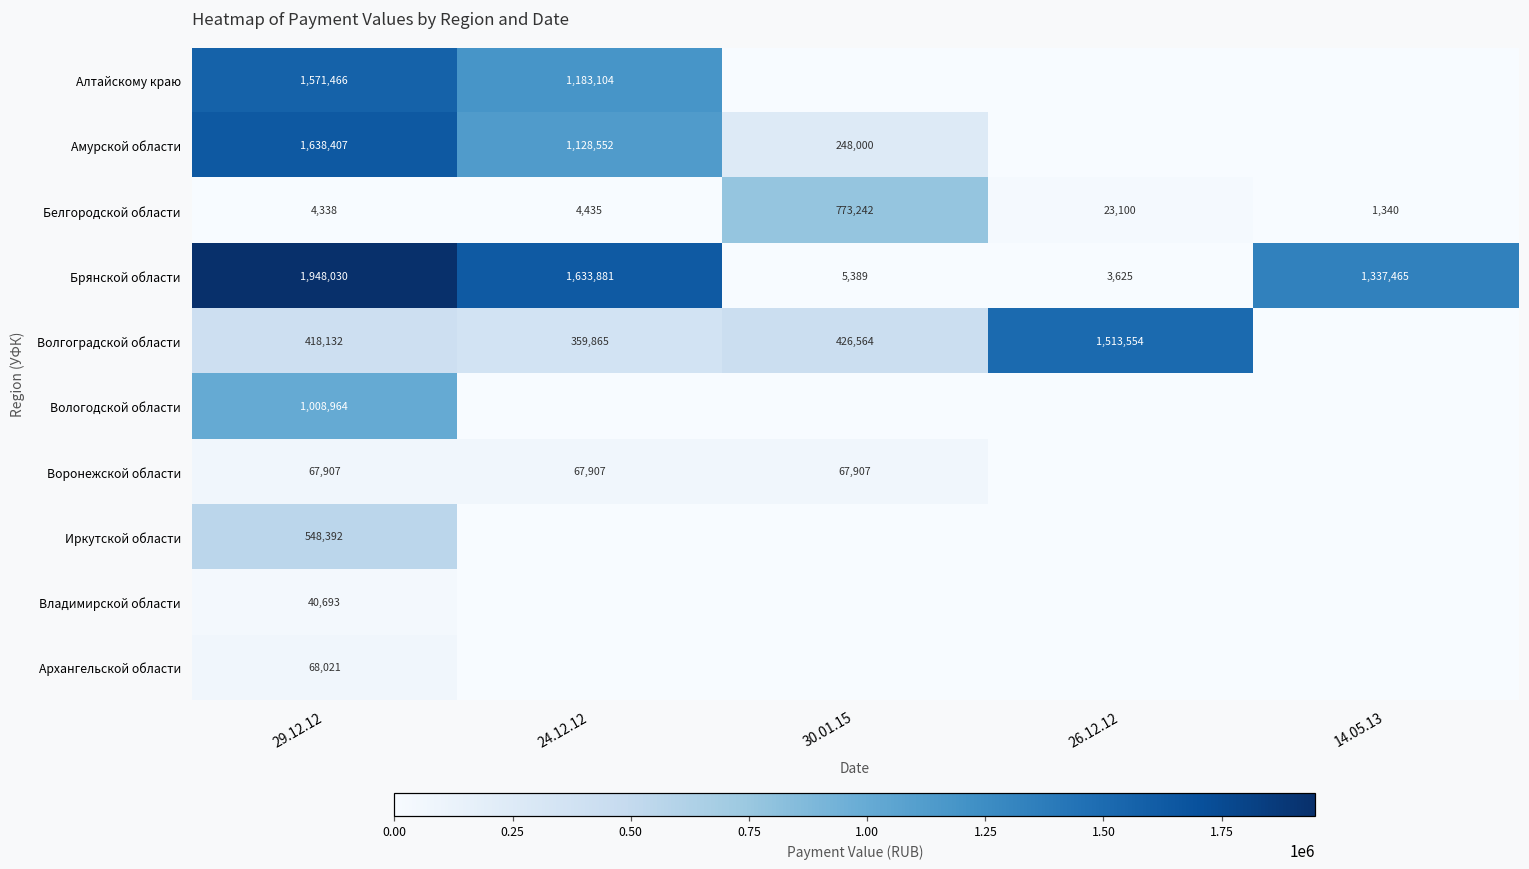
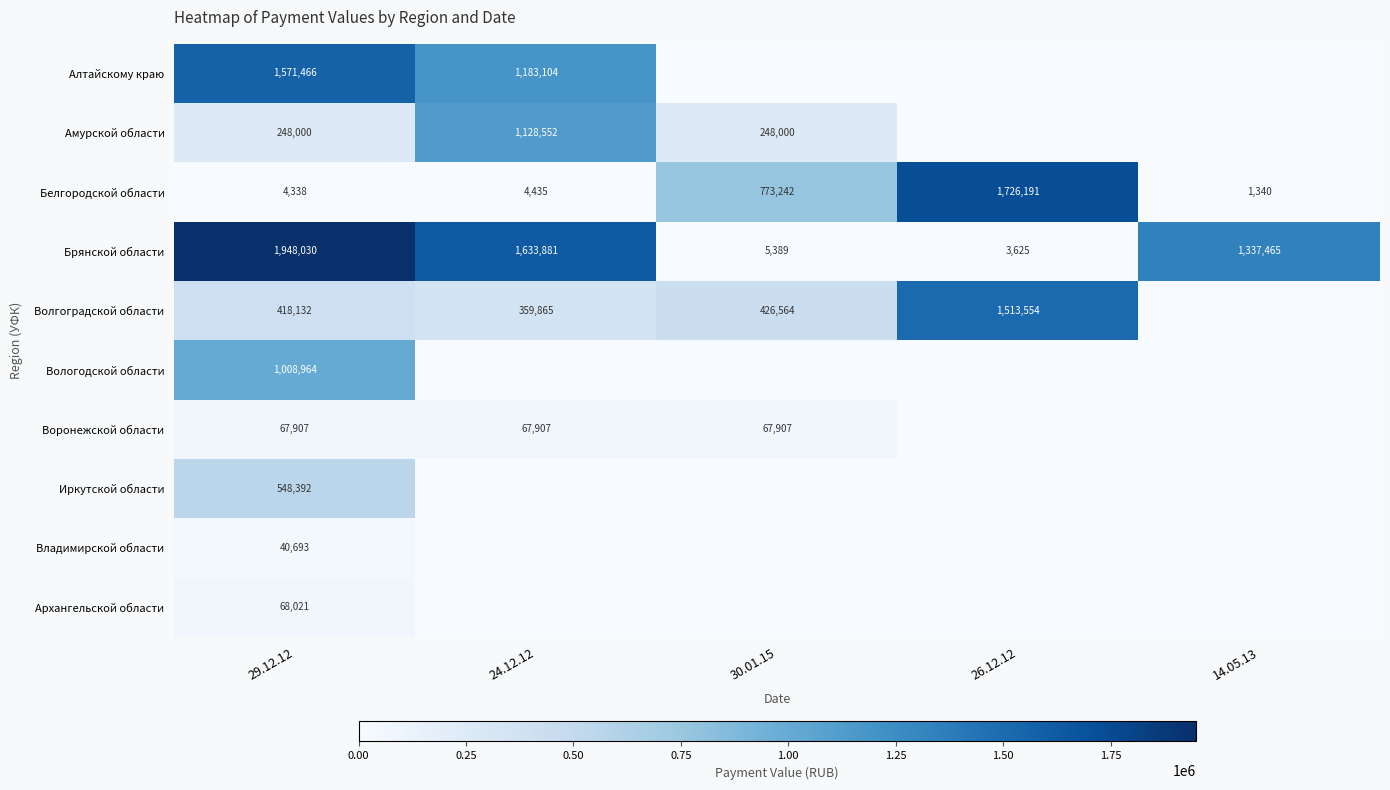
Амурской области, 29.12.12: 1,638,407 -> 248,000
Белгородской области, 26.12.12: 23,100 -> 1,726,191
